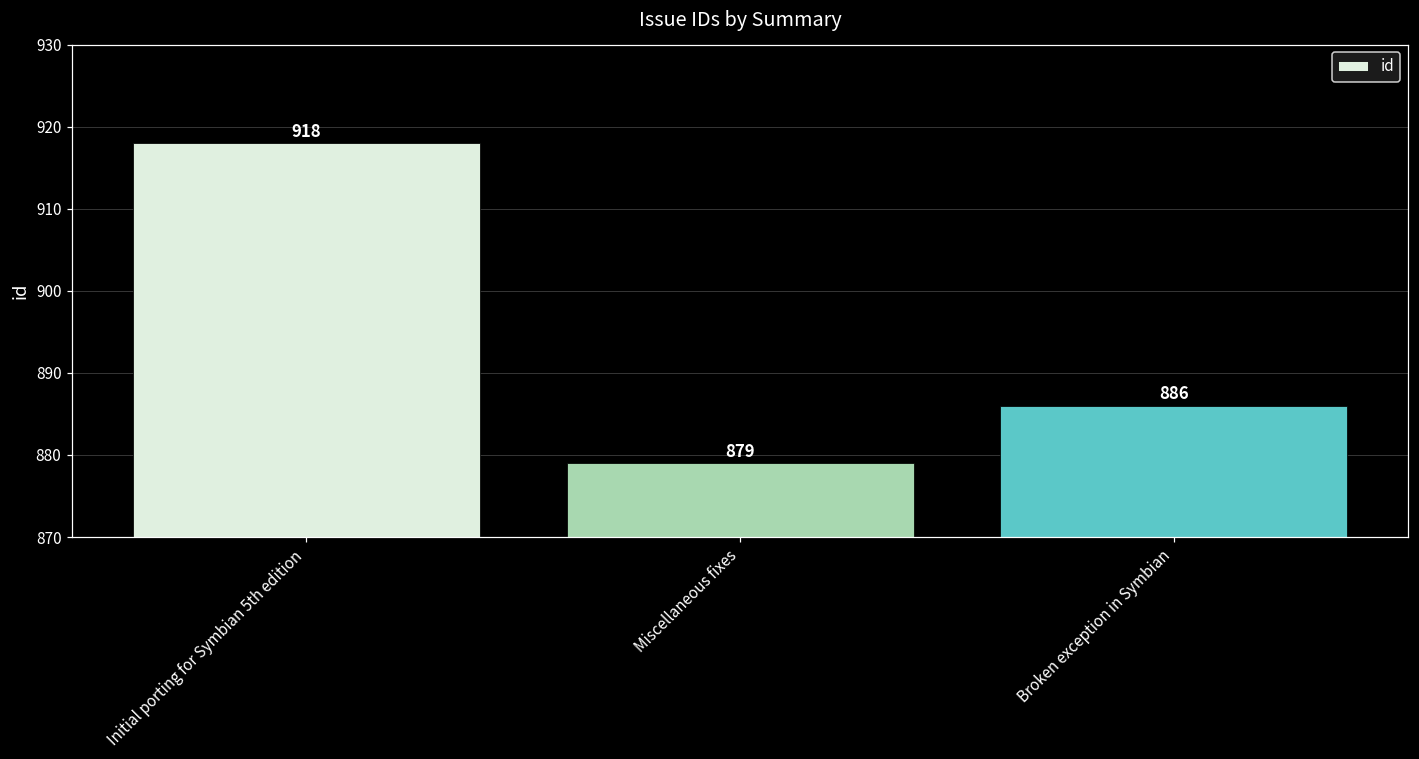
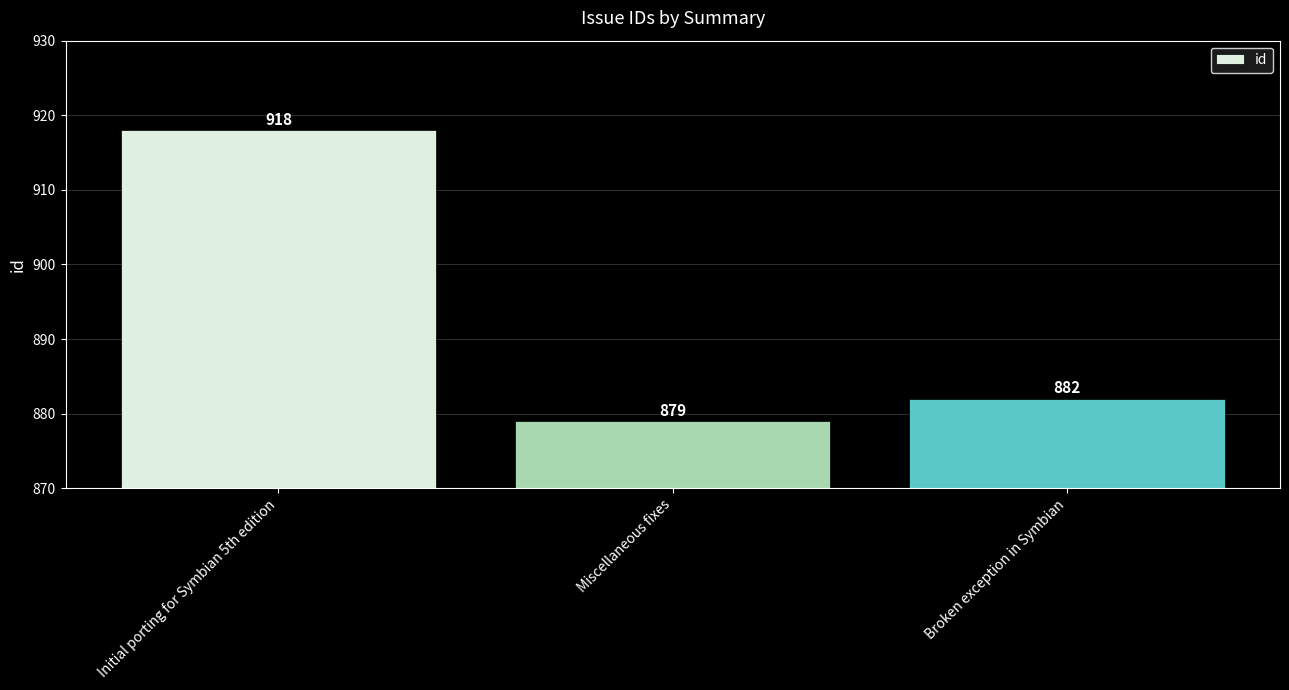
Broken exception in Symbian: 886 -> 882
